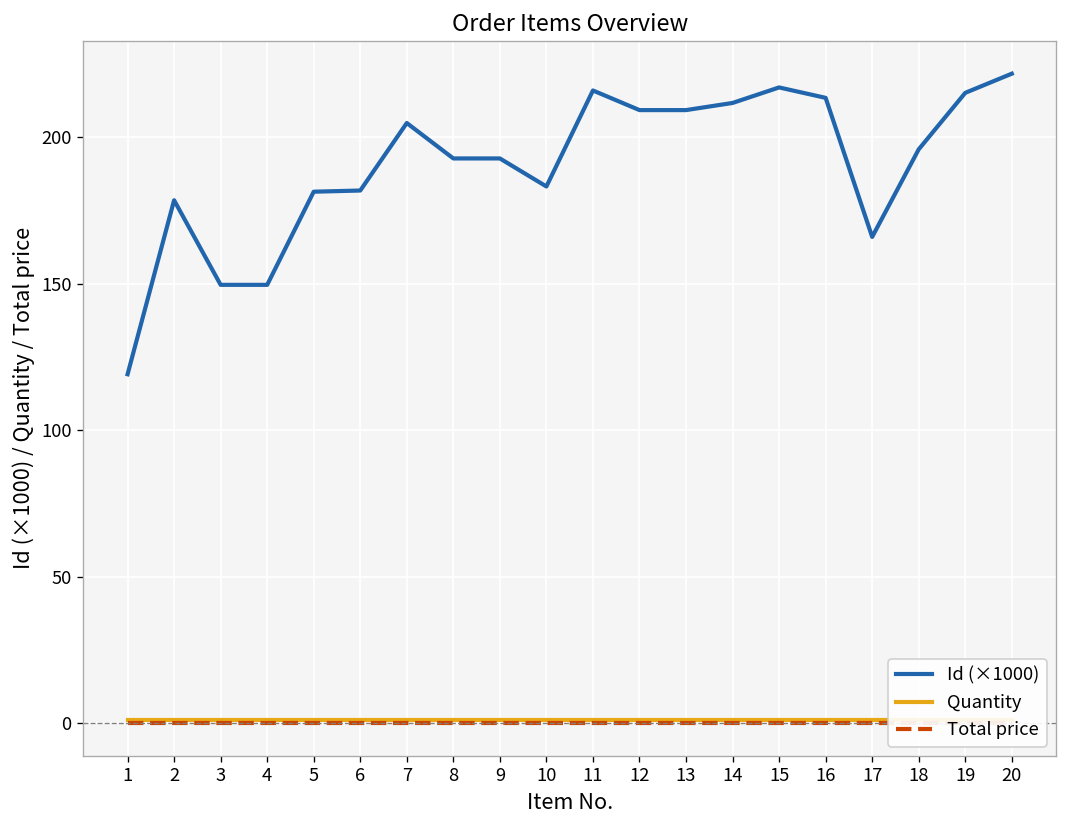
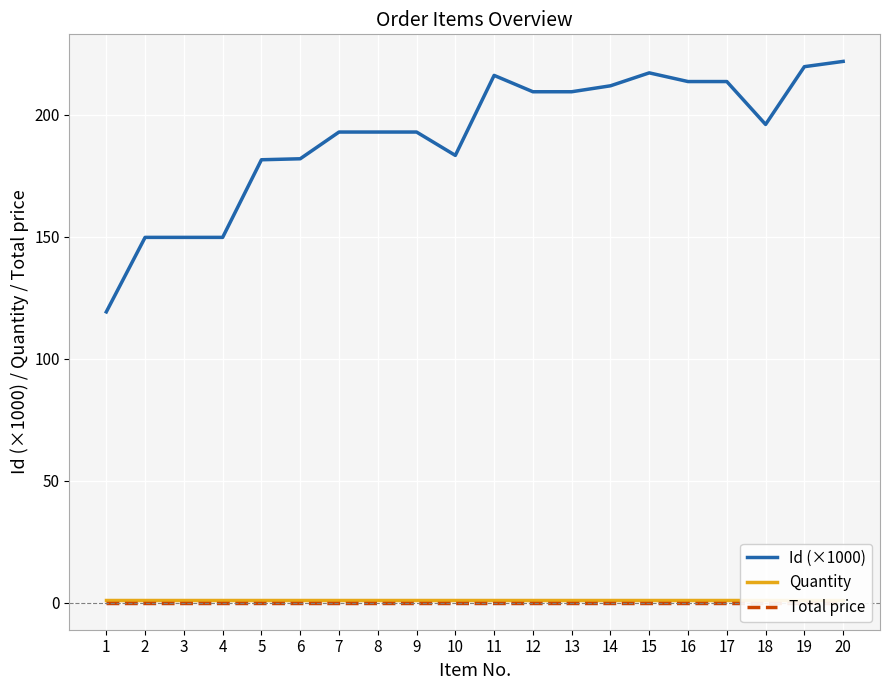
Id (×1000), 2: 179 -> 150
Id (×1000), 7: 205 -> 193
Id (×1000), 17: 166 -> 214
Id (×1000), 19: 215 -> 220
